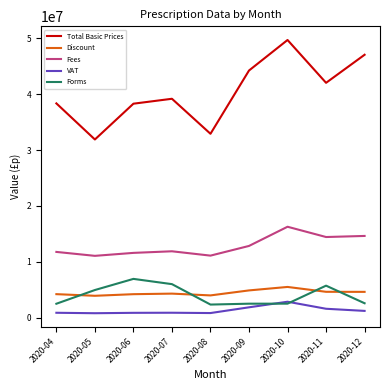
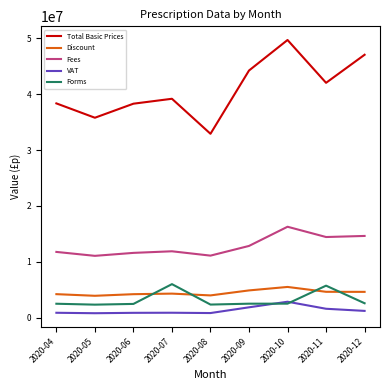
Total Basic Prices, 2020-05: 32000000 -> 36000000
Forms, 2020-05: 5000000 -> 2000000
Forms, 2020-06: 7000000 -> 2000000
